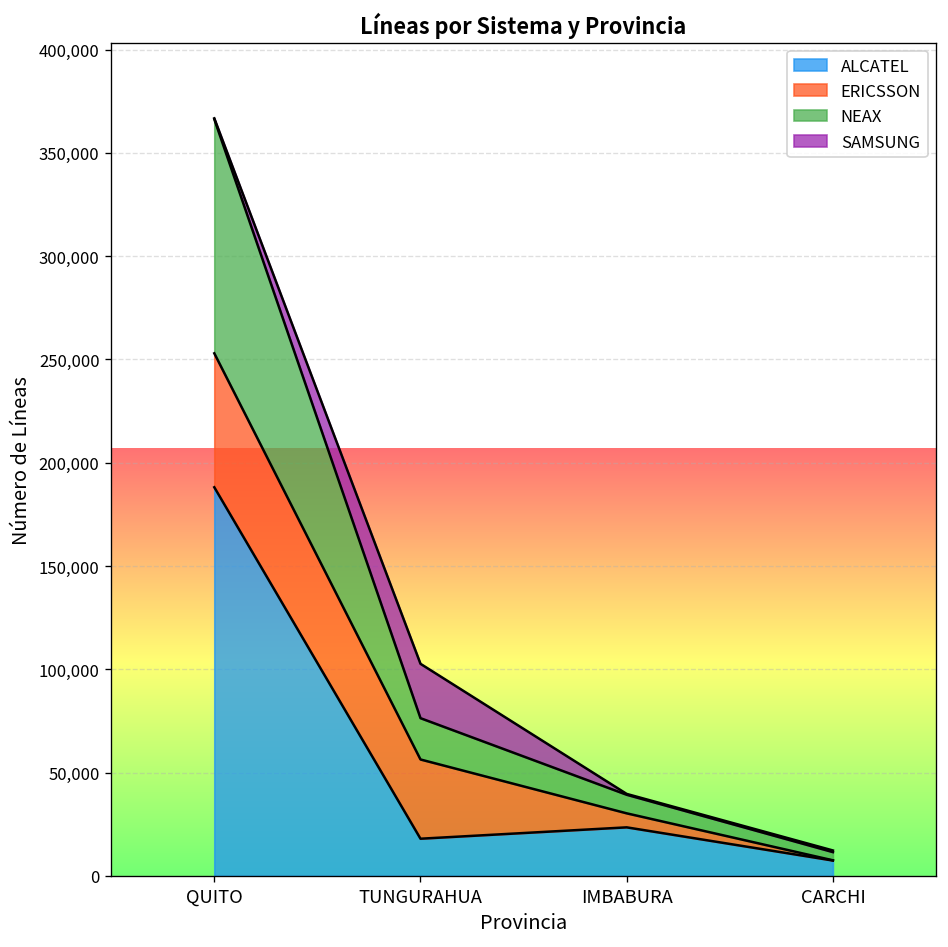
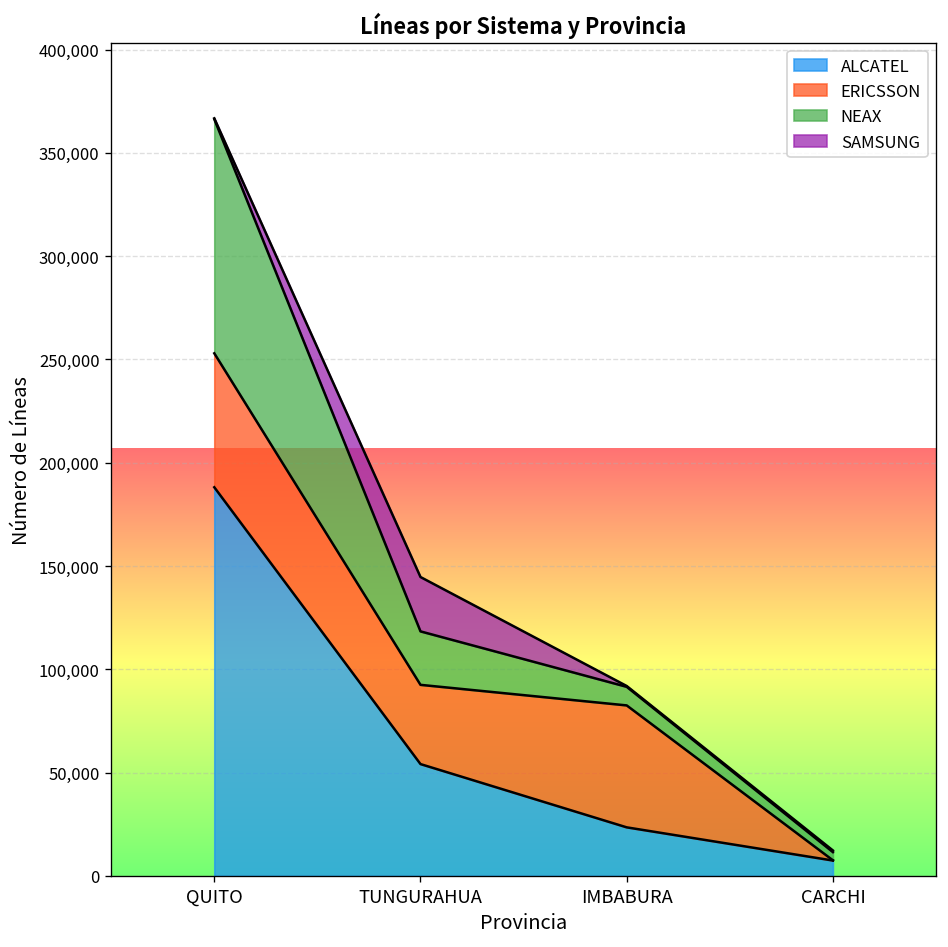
ALCATEL, TUNGURAHUA: 18,000 -> 54,000
NEAX, TUNGURAHUA: 20,000 -> 26,000
ERICSSON, IMBABURA: 7,000 -> 59,000
